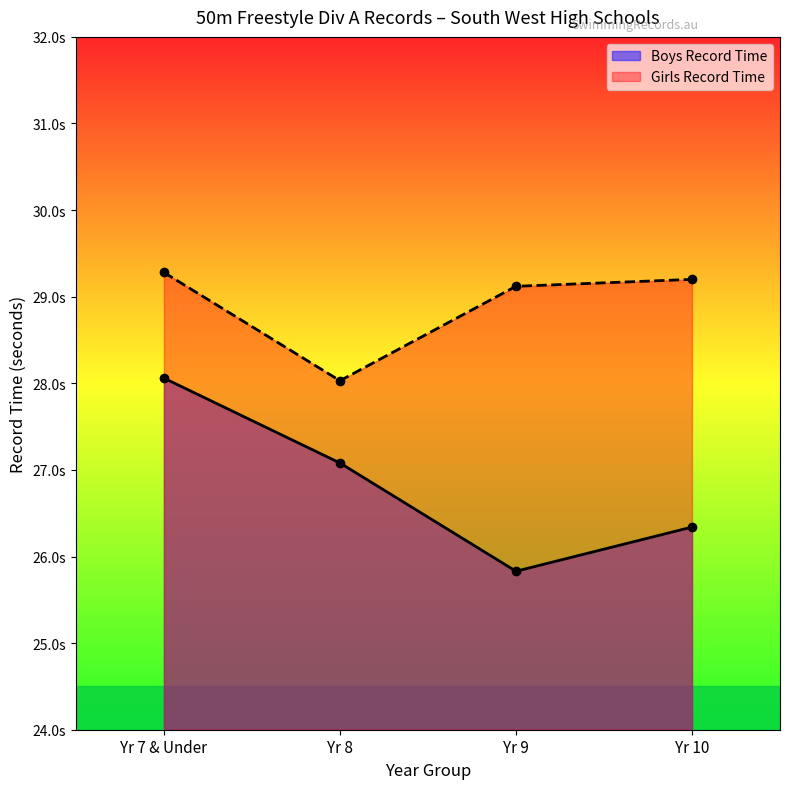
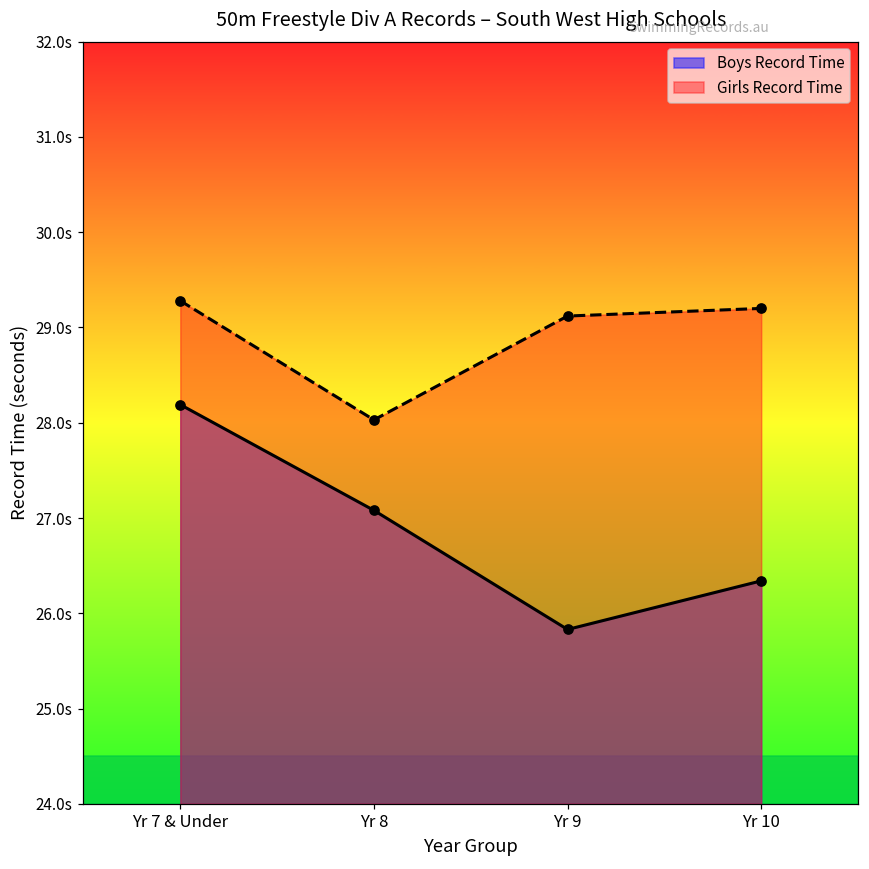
Boys Record Time, Yr 7 & Under: 28.1s -> 28.2s
